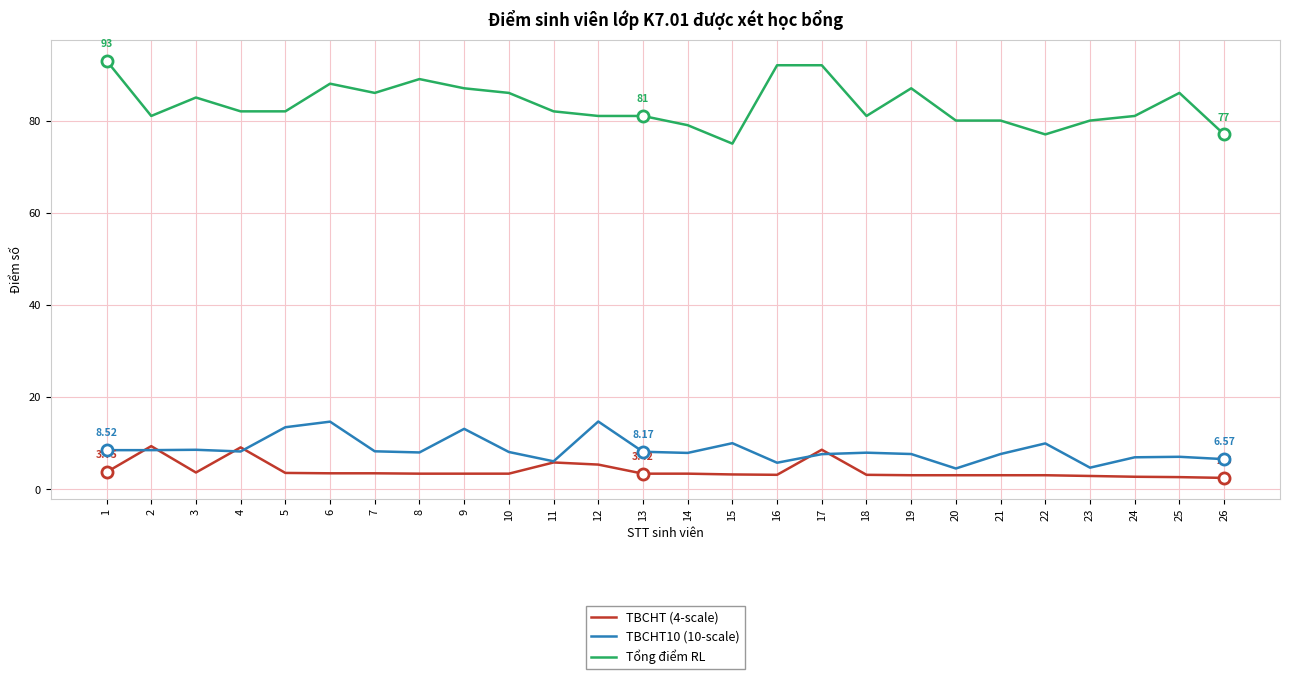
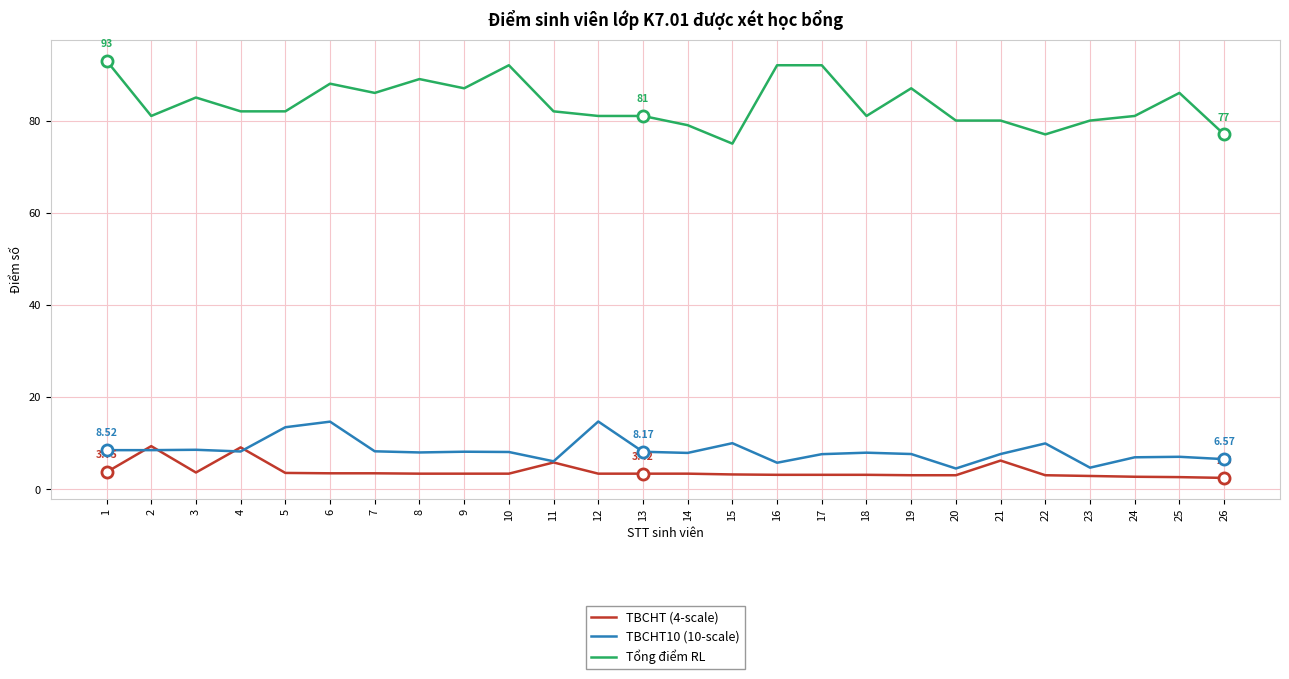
TBCHT10 (10-scale), 9: 13 -> 8
Tổng điểm RL, 10: 86 -> 92
TBCHT (4-scale), 12: 5 -> 3
TBCHT (4-scale), 17: 9 -> 3
TBCHT (4-scale), 21: 3 -> 6
